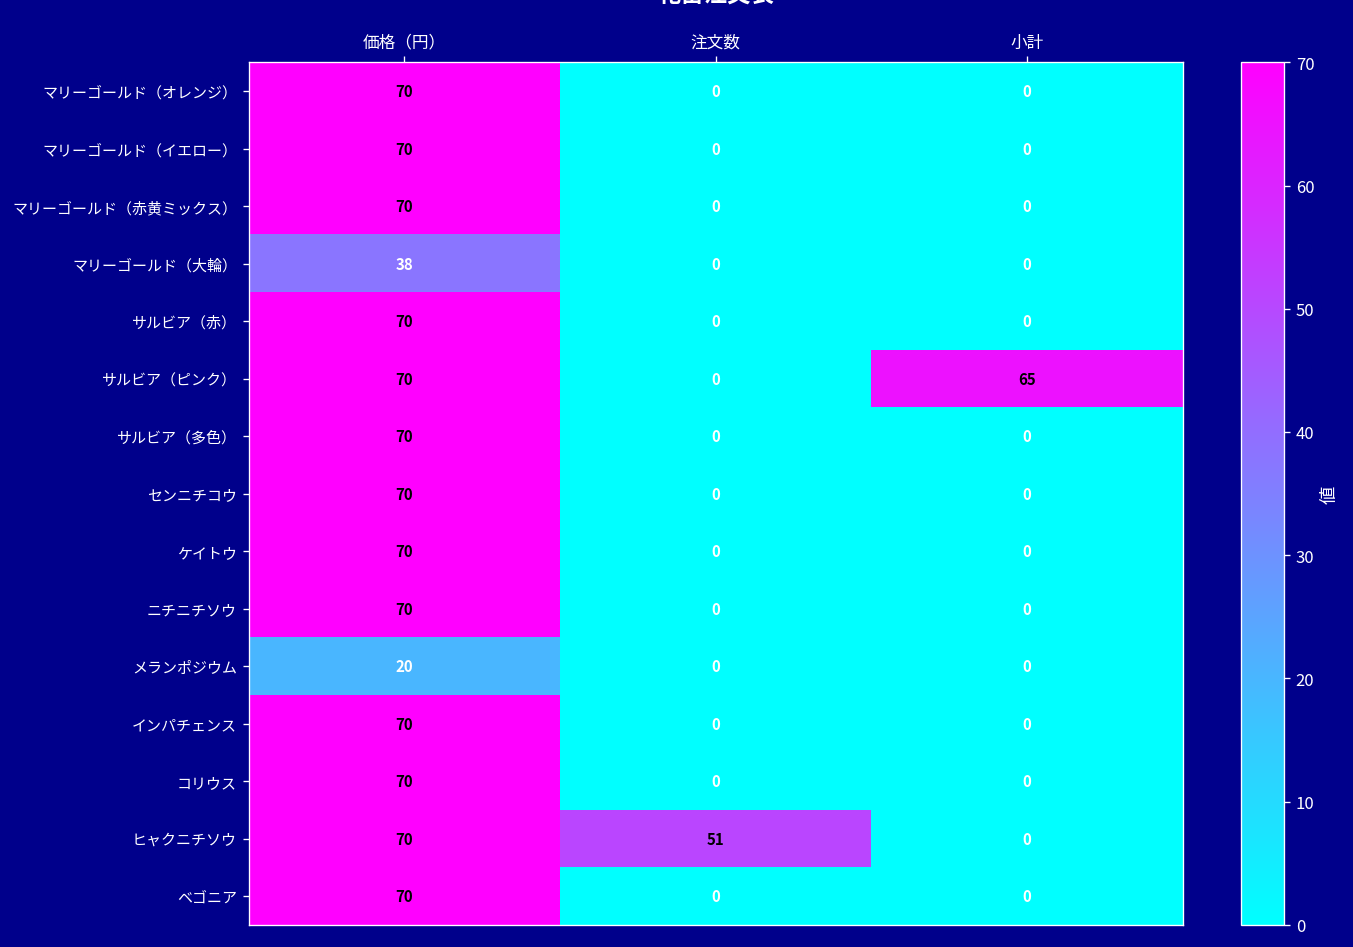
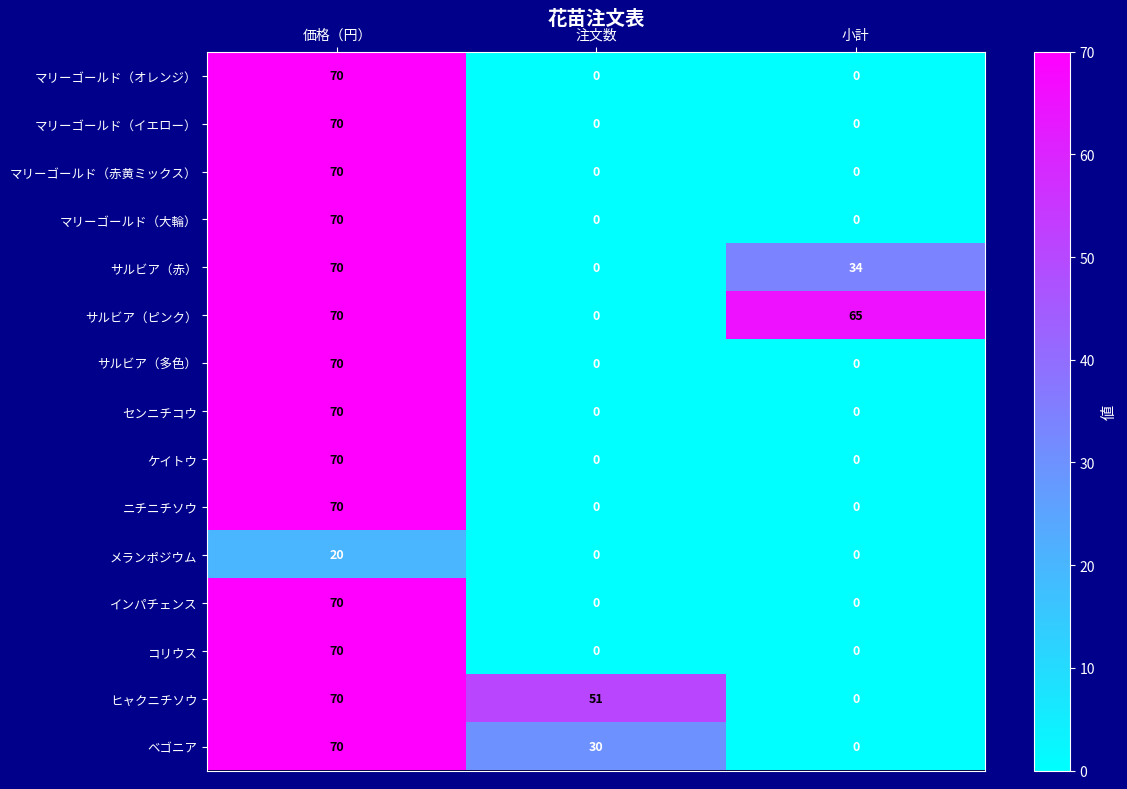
マリーゴールド（大輪）, 価格（円）: 38 -> 70
サルビア（赤）, 小計: 0 -> 34
ベゴニア, 注文数: 0 -> 30
